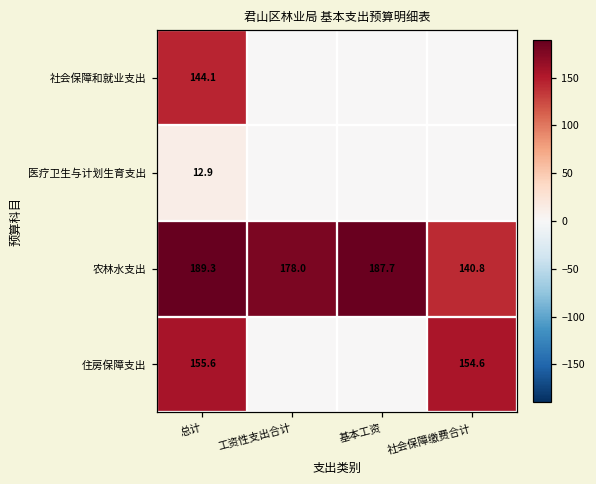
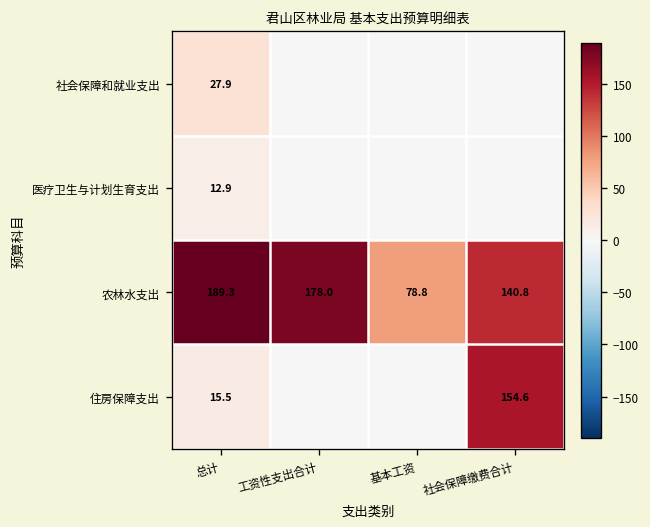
社会保障和就业支出, 总计: 144.1 -> 27.9
农林水支出, 基本工资: 187.7 -> 78.8
住房保障支出, 总计: 155.6 -> 15.5
